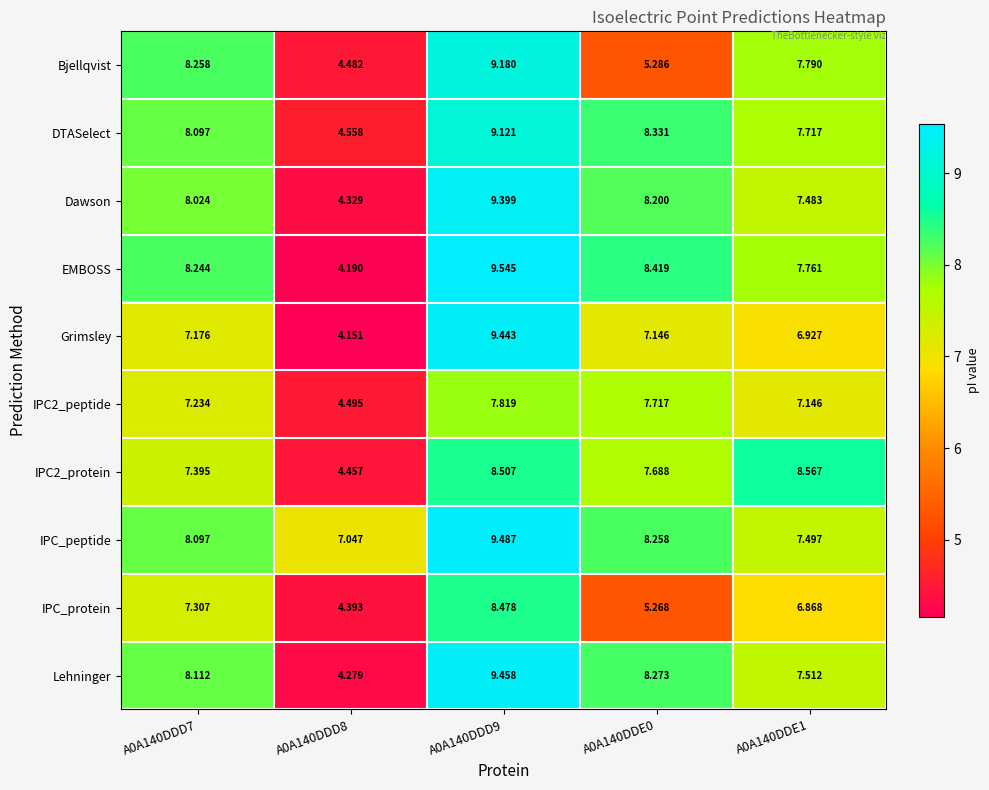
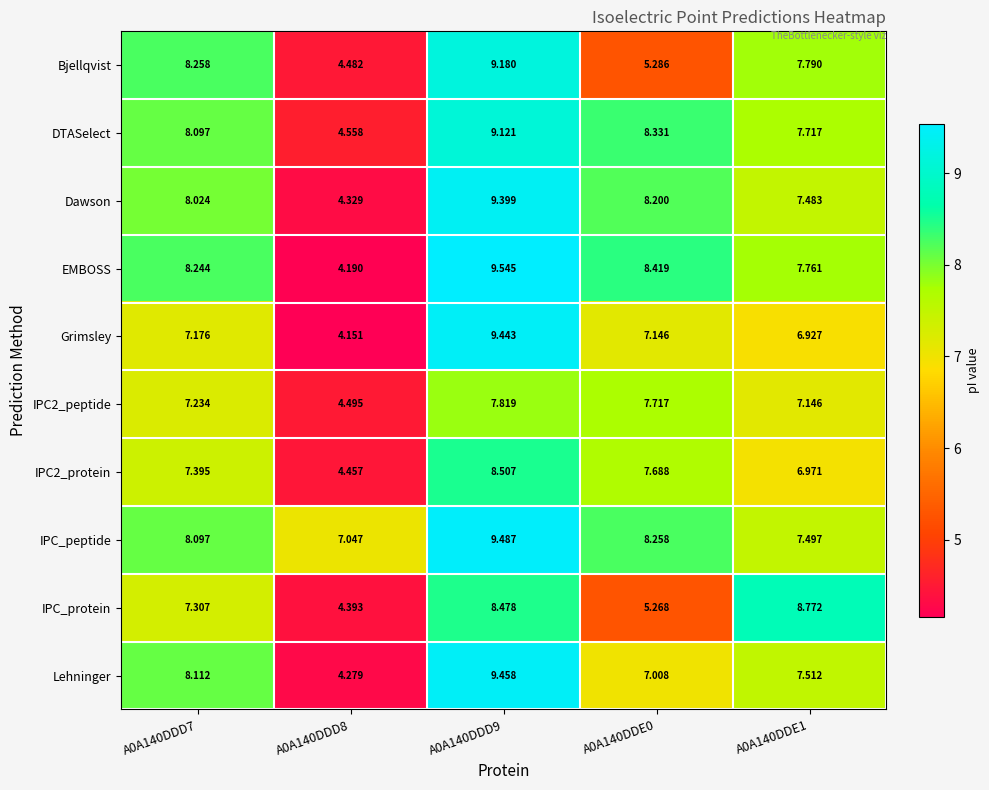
IPC2_protein, A0A140DDE1: 8.567 -> 6.971
IPC_protein, A0A140DDE1: 6.868 -> 8.772
Lehninger, A0A140DDE0: 8.273 -> 7.008
